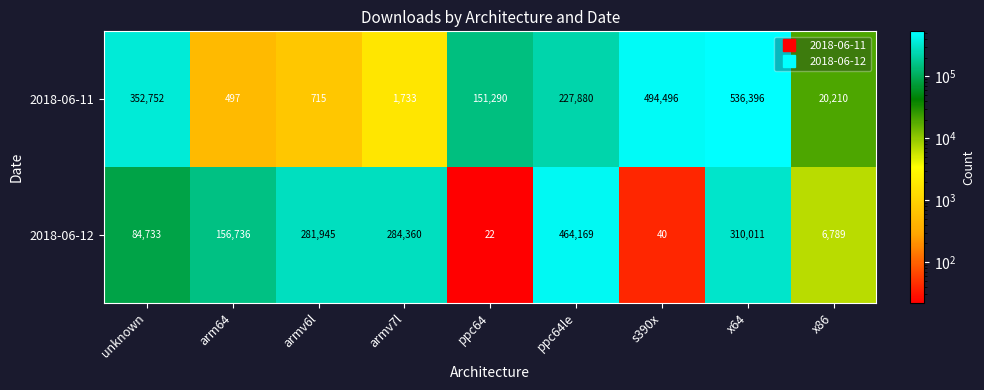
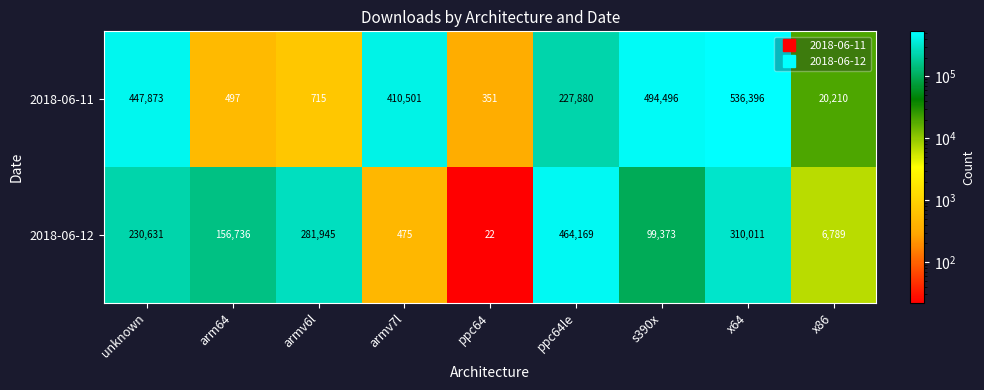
2018-06-11, unknown: 352,752 -> 447,873
2018-06-11, armv7l: 1,733 -> 410,501
2018-06-11, ppc64: 151,290 -> 351
2018-06-12, unknown: 84,733 -> 230,631
2018-06-12, armv7l: 284,360 -> 475
2018-06-12, s390x: 40 -> 99,373
